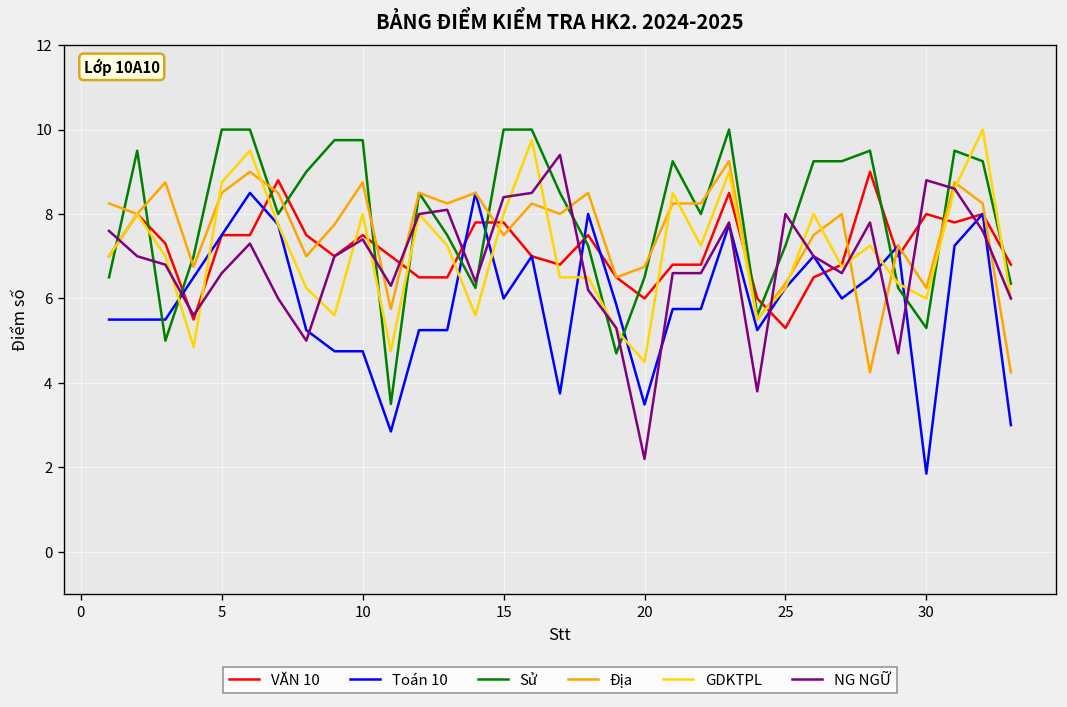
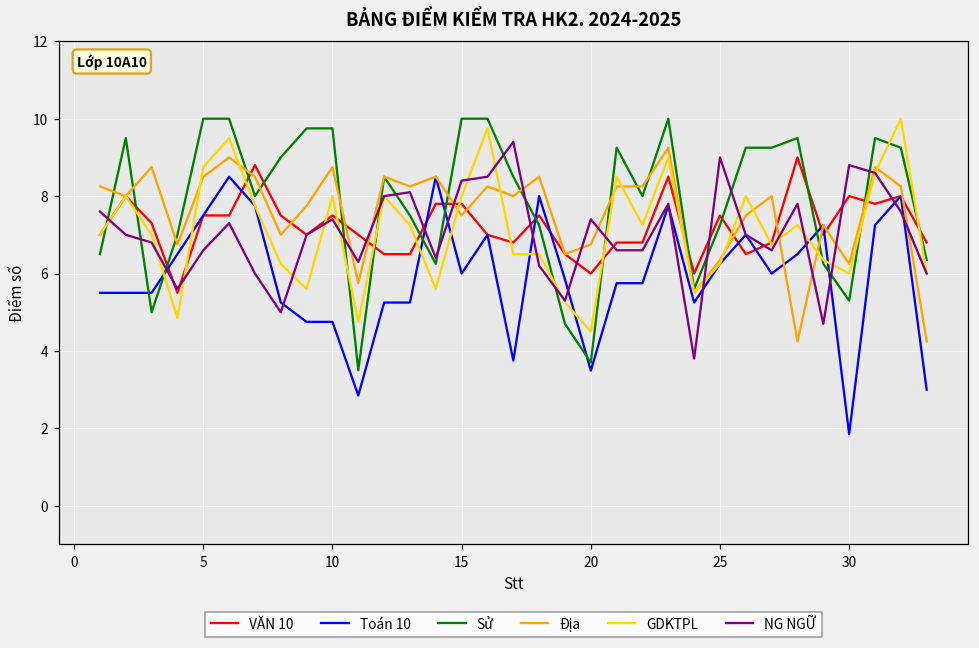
Sử, 20: 6.5 -> 3.7
NG NGỮ, 20: 2.2 -> 7.4
VĂN 10, 25: 5.3 -> 7.5
NG NGỮ, 25: 8 -> 9
